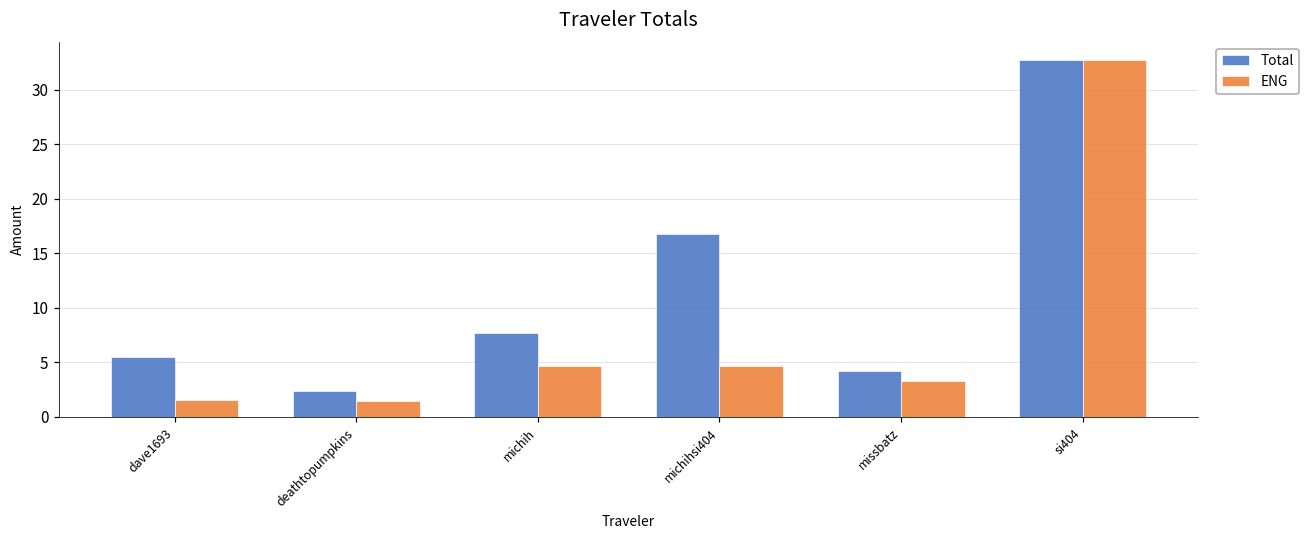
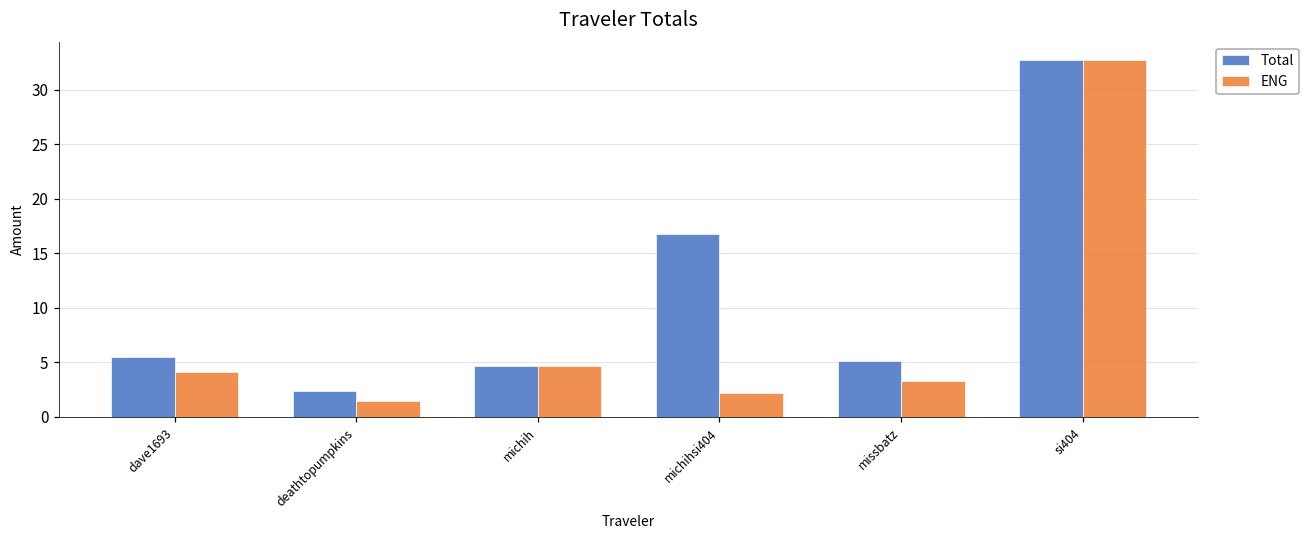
ENG, dave1693: 2 -> 4
Total, michih: 8 -> 5
ENG, michihsi404: 5 -> 2
Total, missbatz: 4 -> 5
